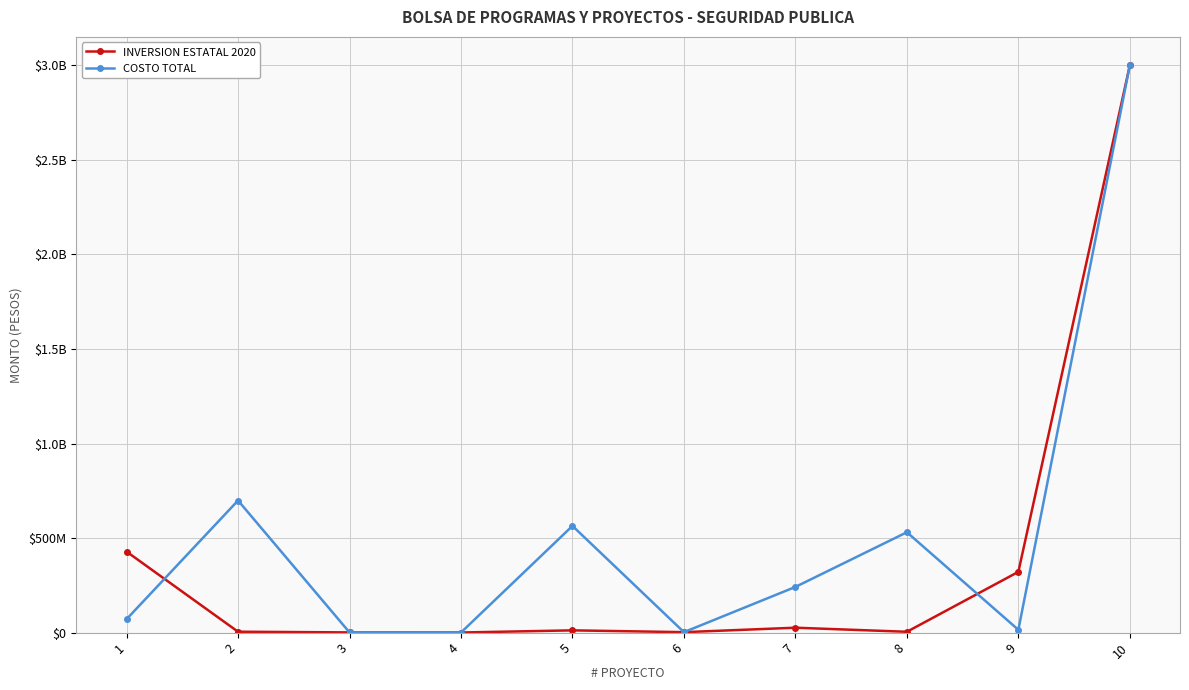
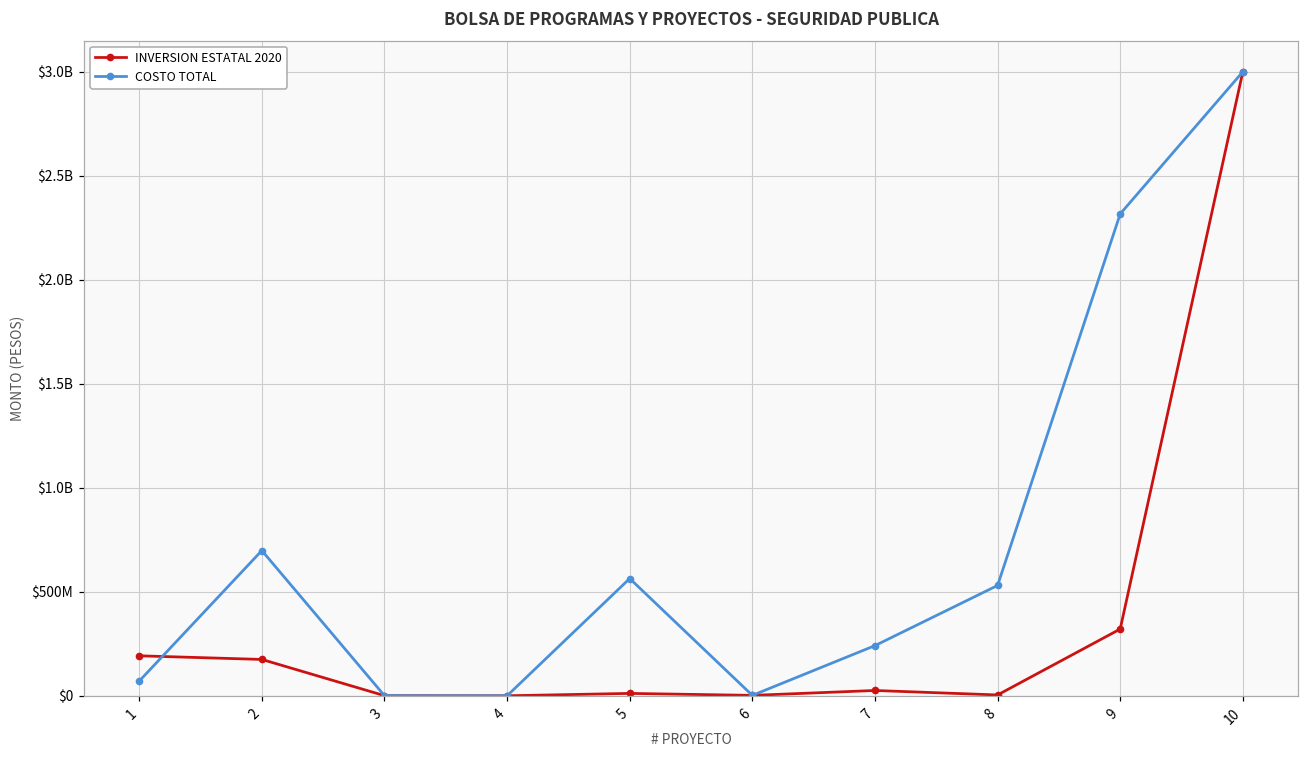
INVERSION ESTATAL 2020, 1: $430000000 -> $190000000
INVERSION ESTATAL 2020, 2: $0 -> $180000000
COSTO TOTAL, 9: $20000000 -> $2320000000
